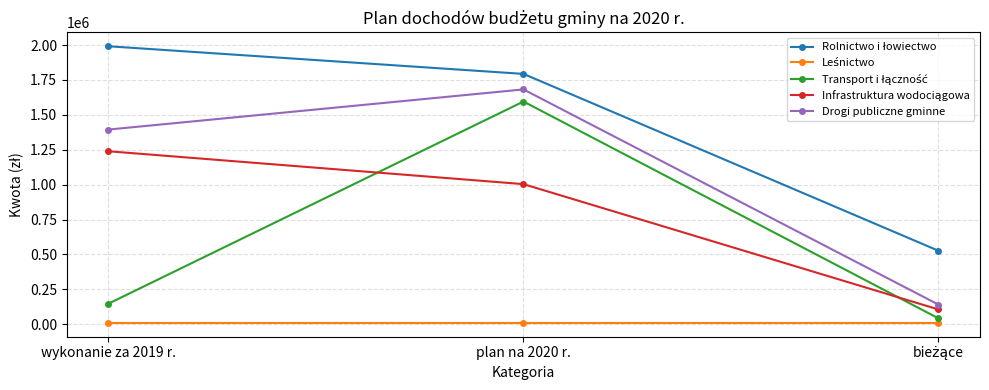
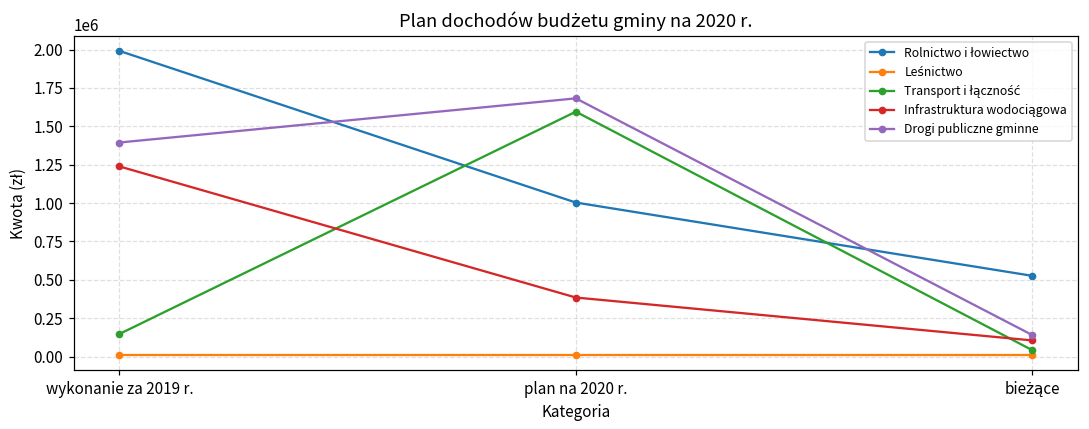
Rolnictwo i łowiectwo, plan na 2020 r.: 1790000 -> 1000000
Infrastruktura wodociągowa, plan na 2020 r.: 1000000 -> 380000
